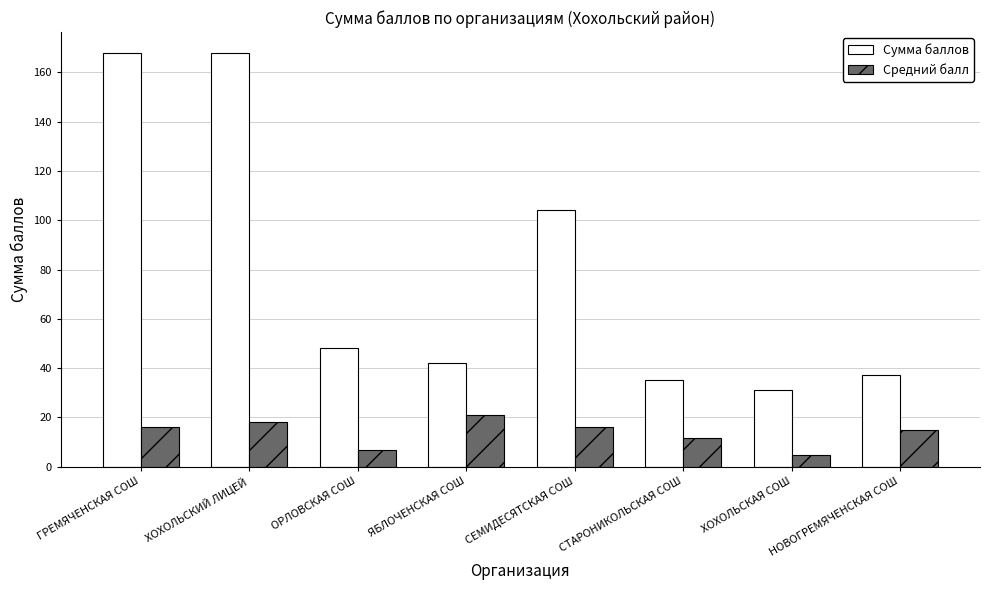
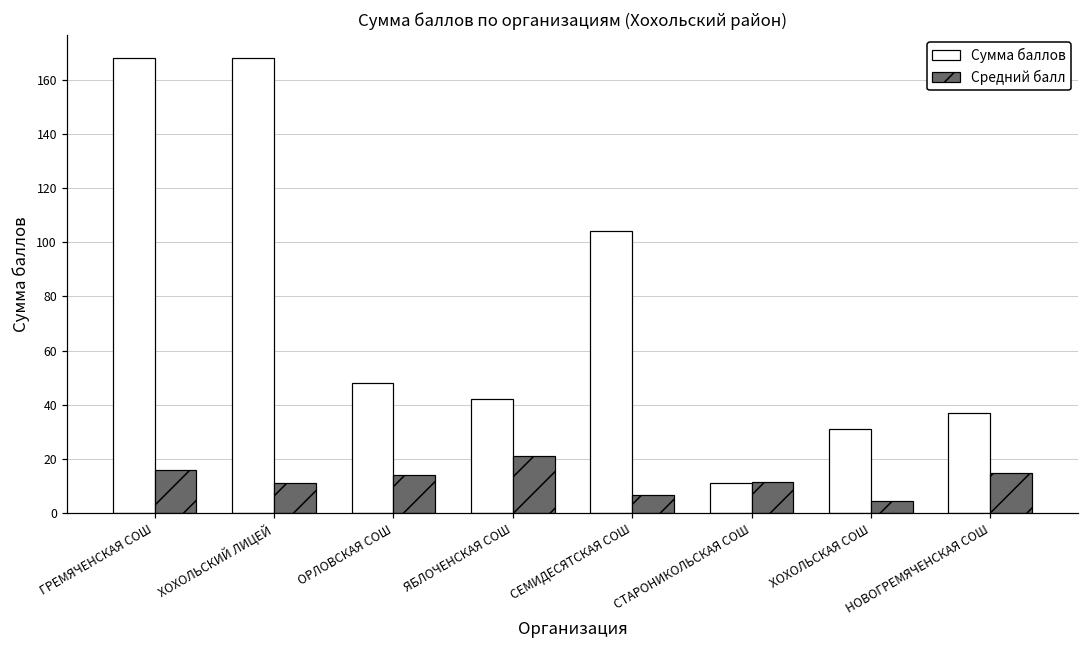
Средний балл, ХОХОЛЬСКИЙ ЛИЦЕЙ: 18 -> 11
Средний балл, ОРЛОВСКАЯ СОШ: 7 -> 14
Средний балл, СЕМИДЕСЯТСКАЯ СОШ: 16 -> 7
Сумма баллов, СТАРОНИКОЛЬСКАЯ СОШ: 35 -> 11
